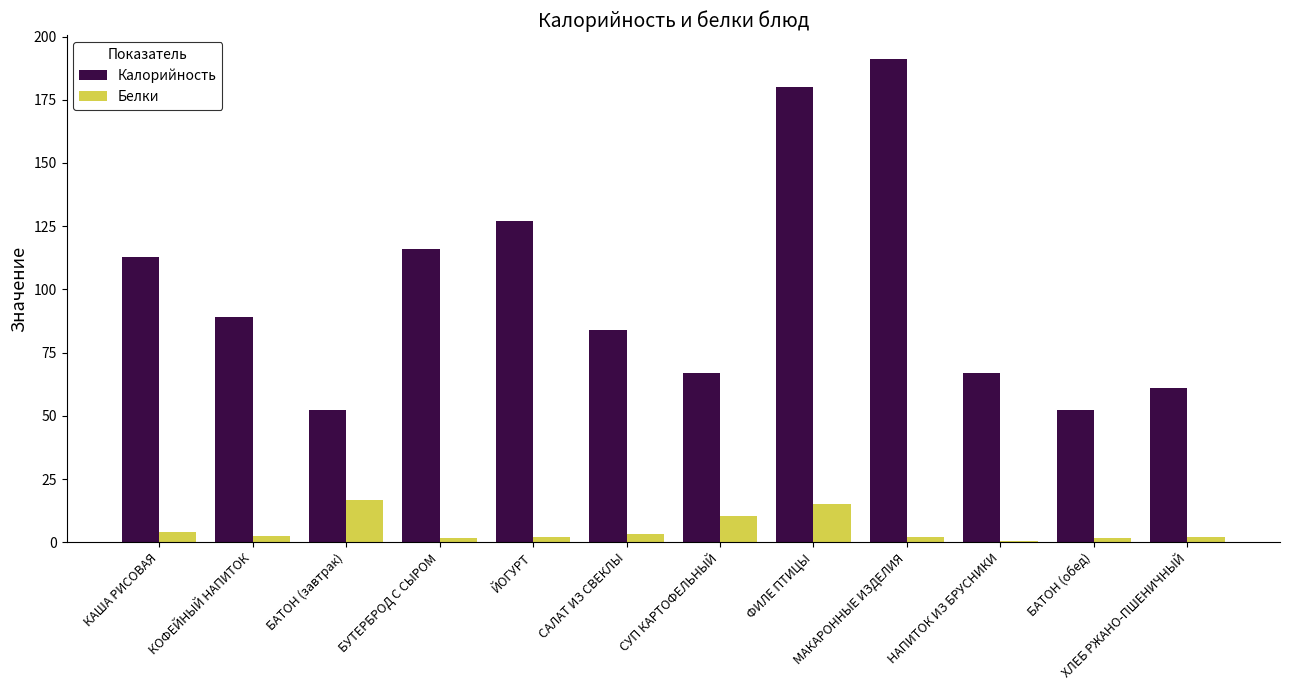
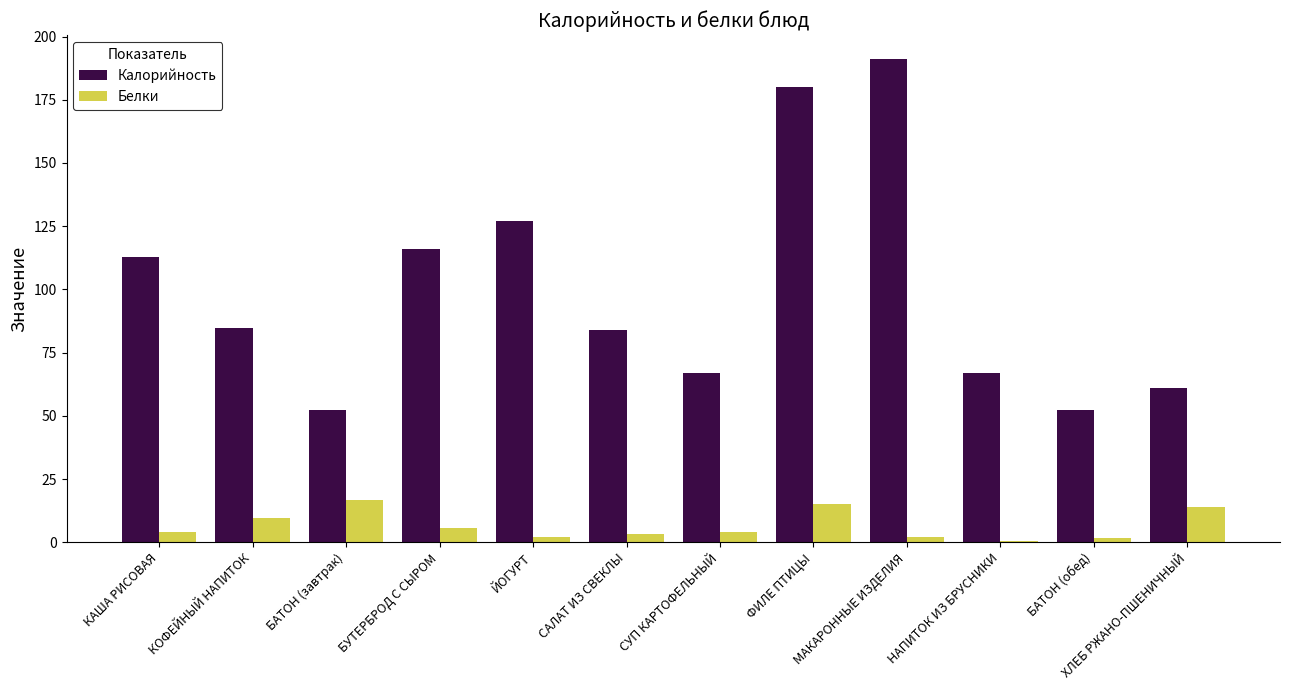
Калорийность, КОФЕЙНЫЙ НАПИТОК: 89 -> 85
Белки, КОФЕЙНЫЙ НАПИТОК: 2 -> 10
Белки, БУТЕРБРОД С СЫРОМ: 2 -> 6
Белки, СУП КАРТОФЕЛЬНЫЙ: 10 -> 4
Белки, ХЛЕБ РЖАНО-ПШЕНИЧНЫЙ: 2 -> 14
